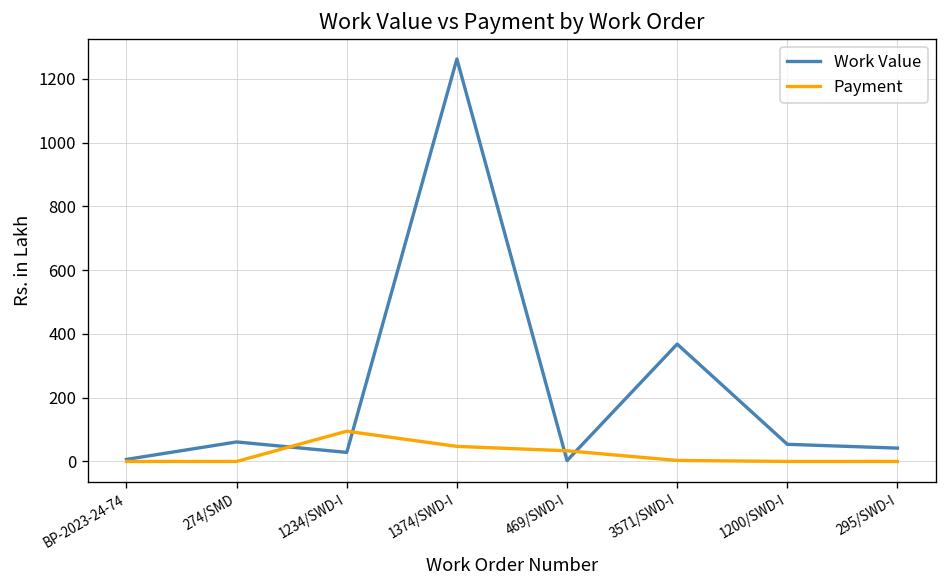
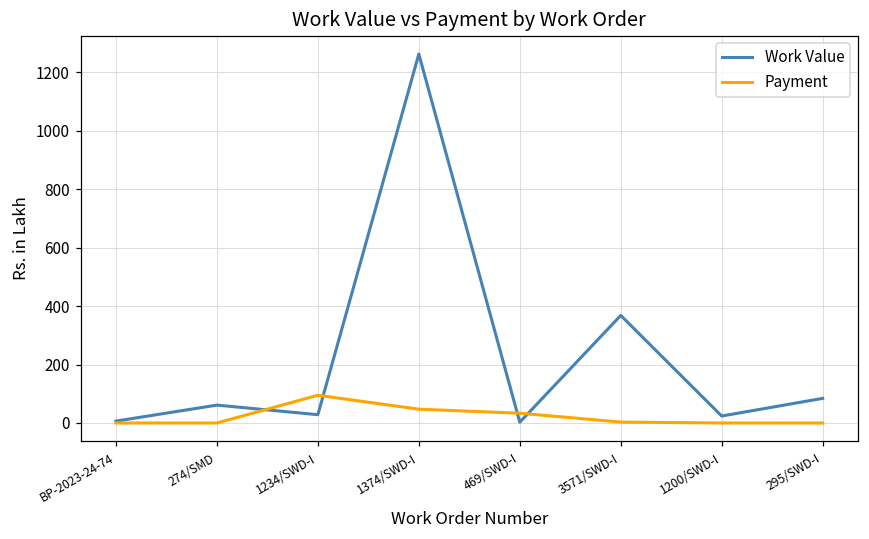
Work Value, 1200/SWD-I: 50 -> 20
Work Value, 295/SWD-I: 40 -> 80
